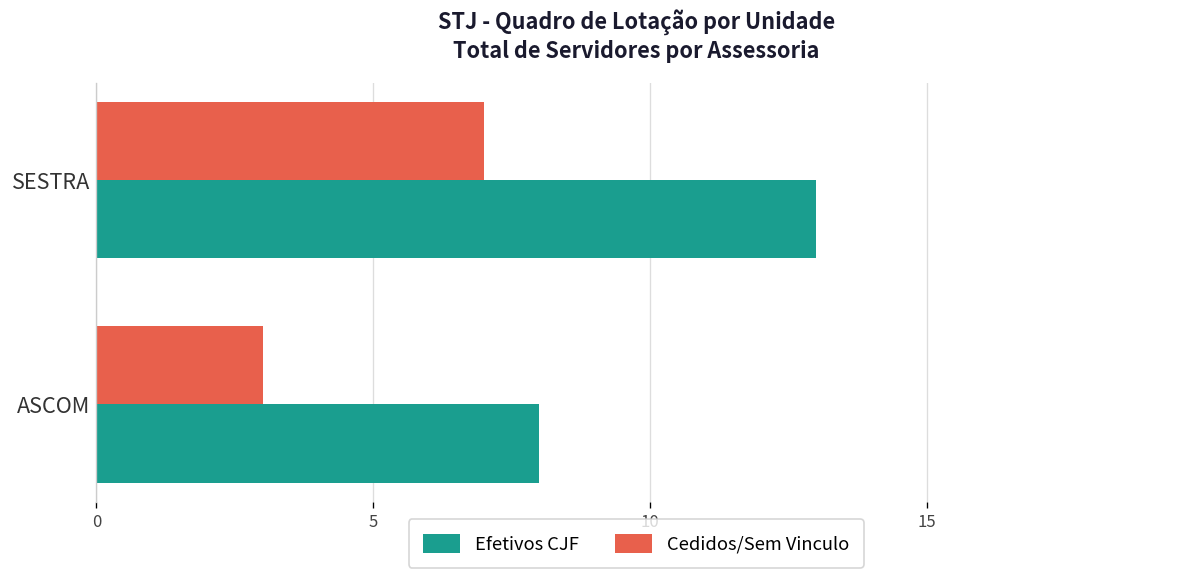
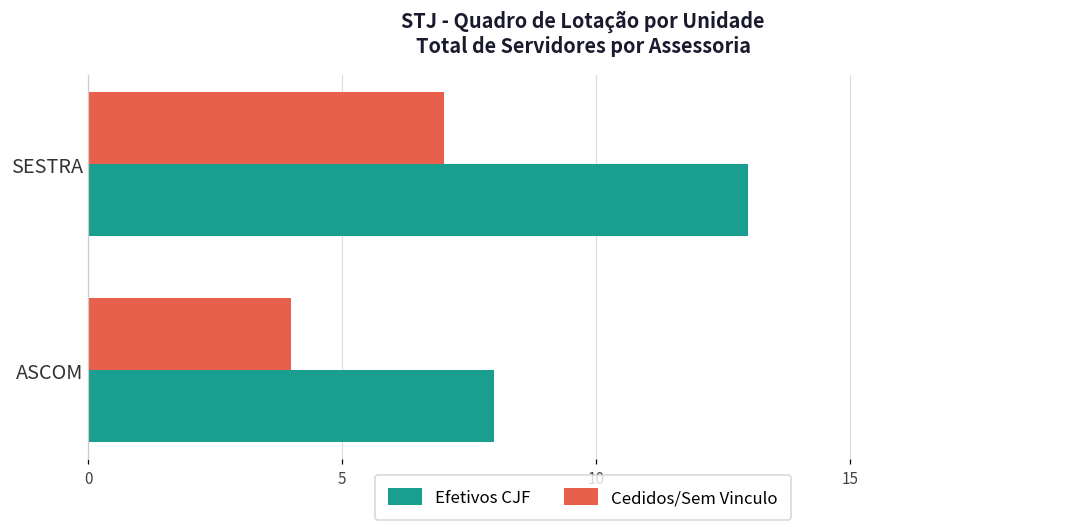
Cedidos/Sem Vinculo, ASCOM: 3 -> 4
